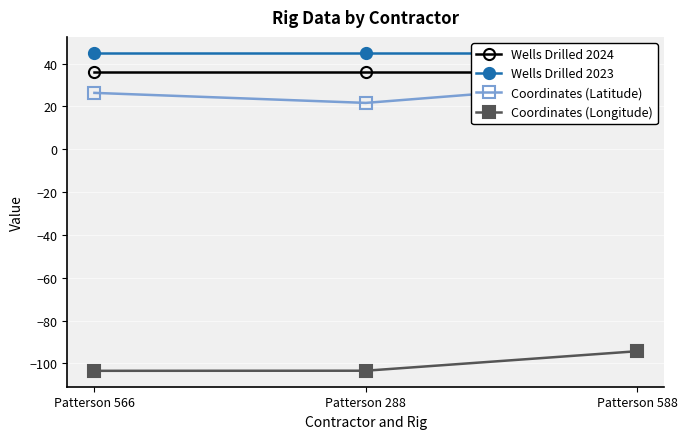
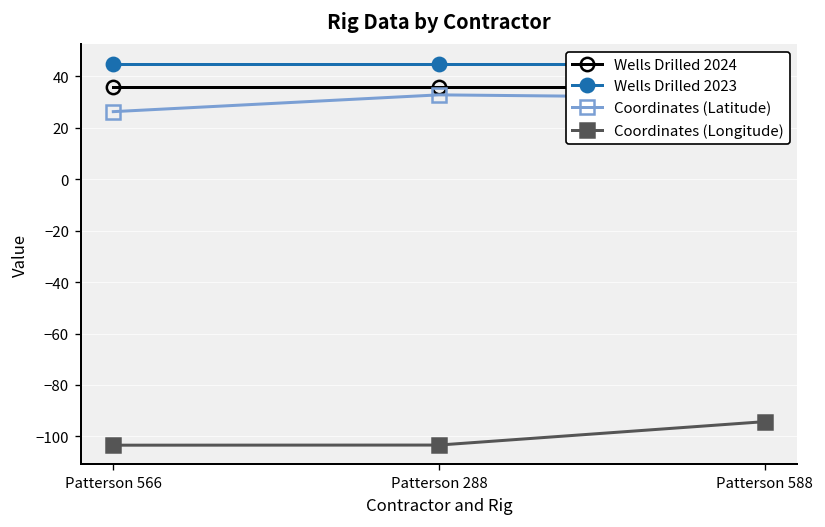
Coordinates (Latitude), Patterson 288: 22 -> 33
